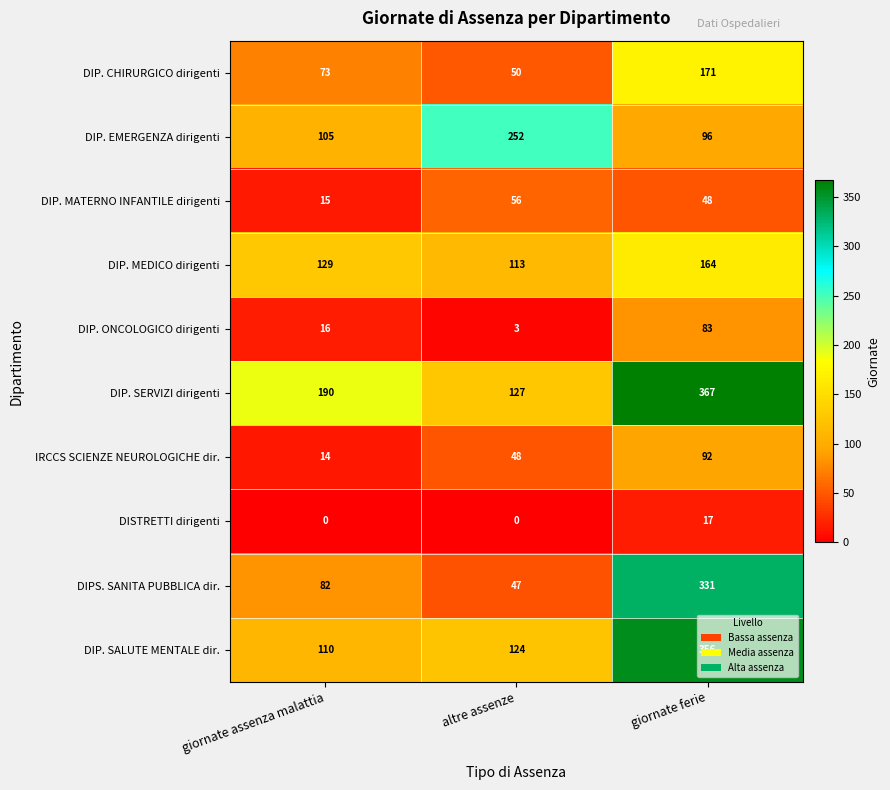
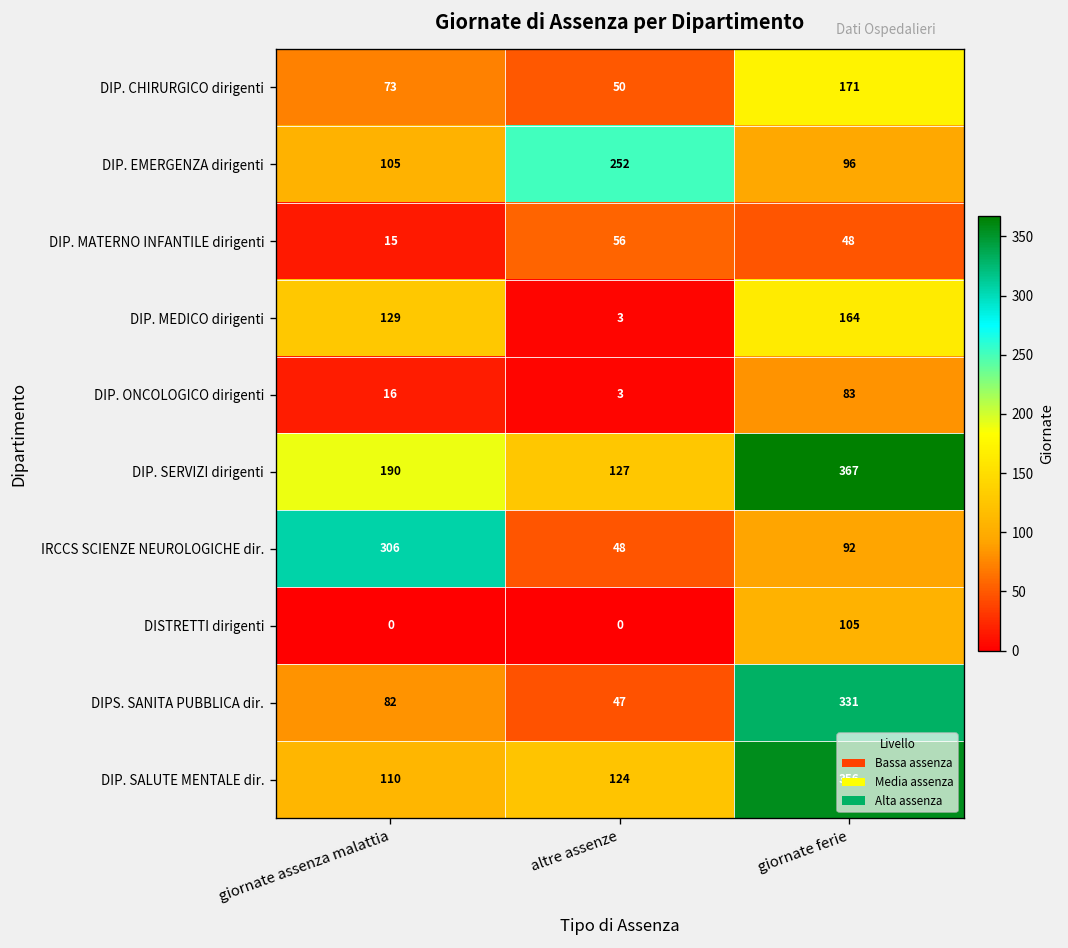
DIP. MEDICO dirigenti, altre assenze: 113 -> 3
IRCCS SCIENZE NEUROLOGICHE dir., giornate assenza malattia: 14 -> 306
DISTRETTI dirigenti, giornate ferie: 17 -> 105
